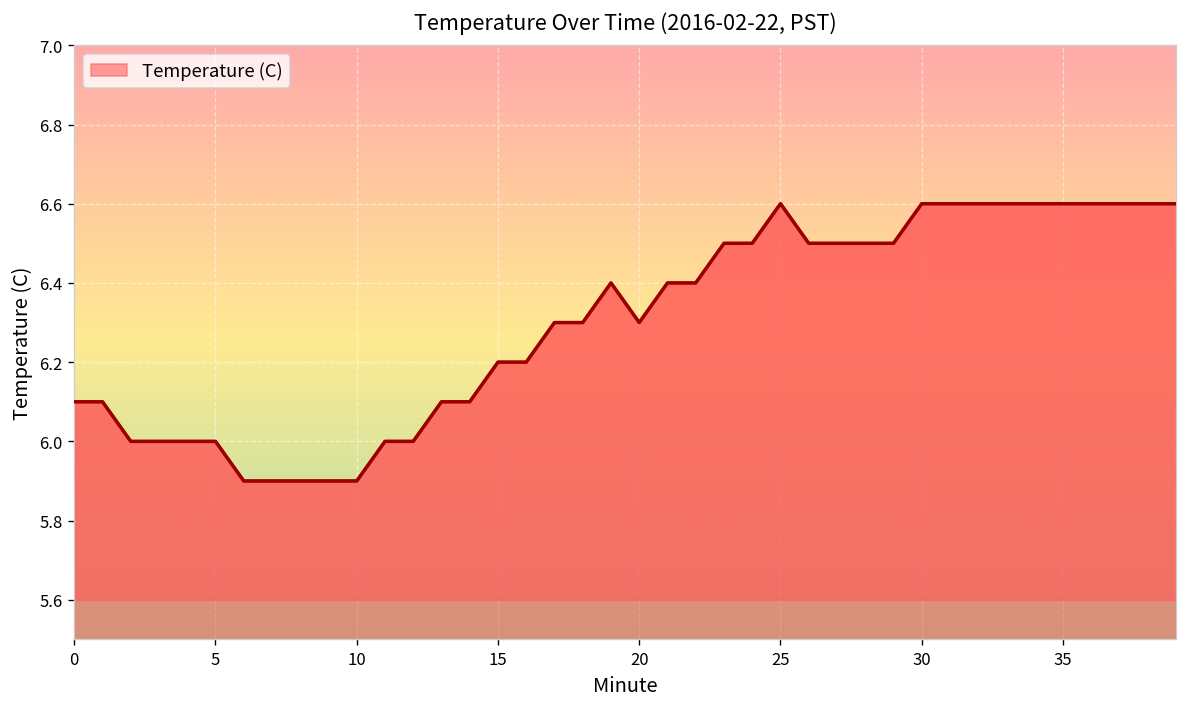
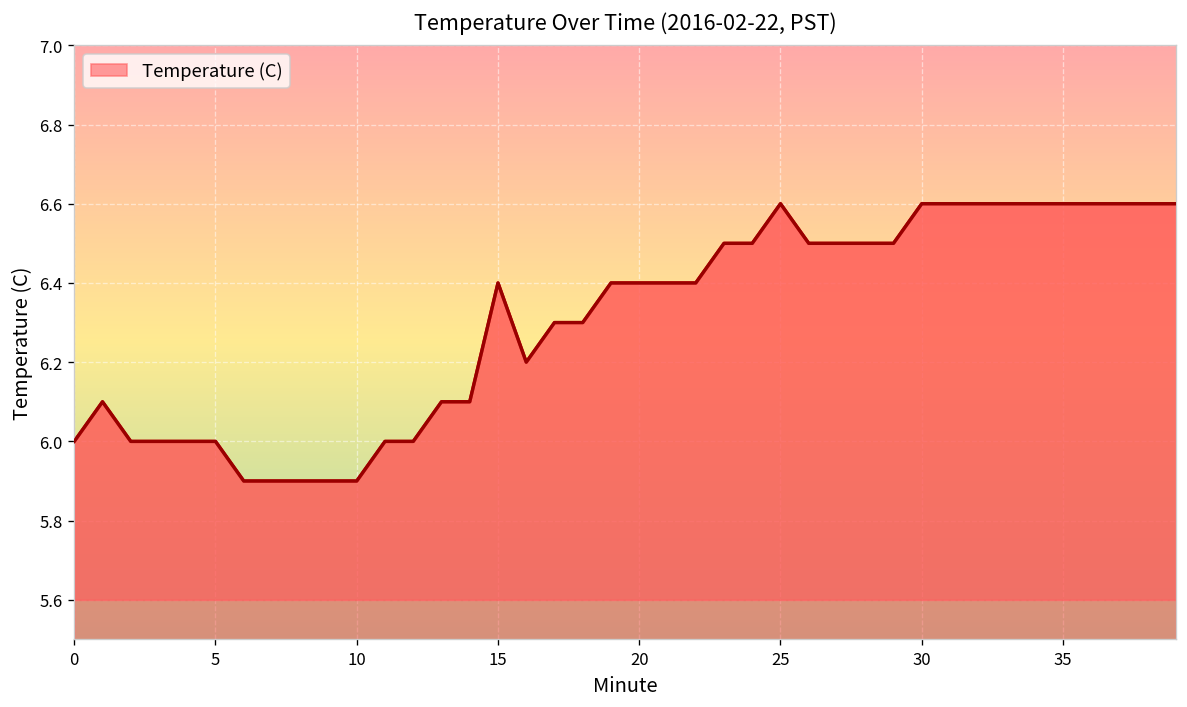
0: 6.1 -> 6.0
15: 6.2 -> 6.4
20: 6.3 -> 6.4
